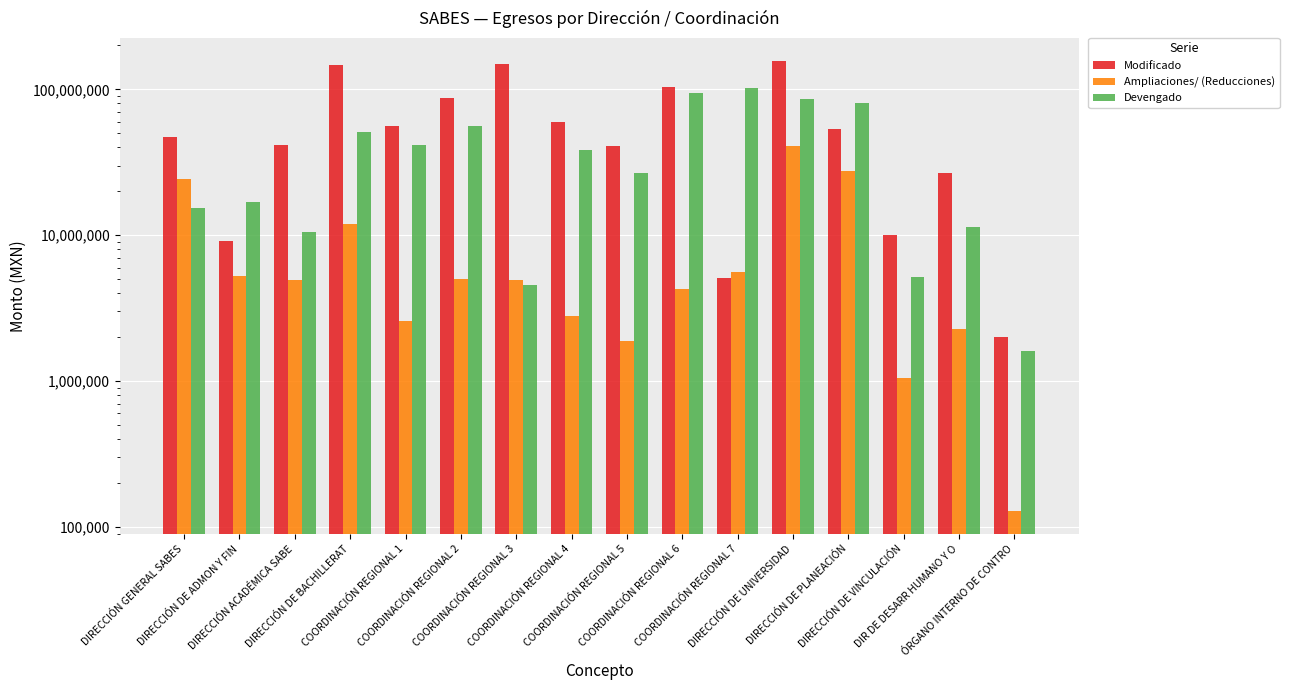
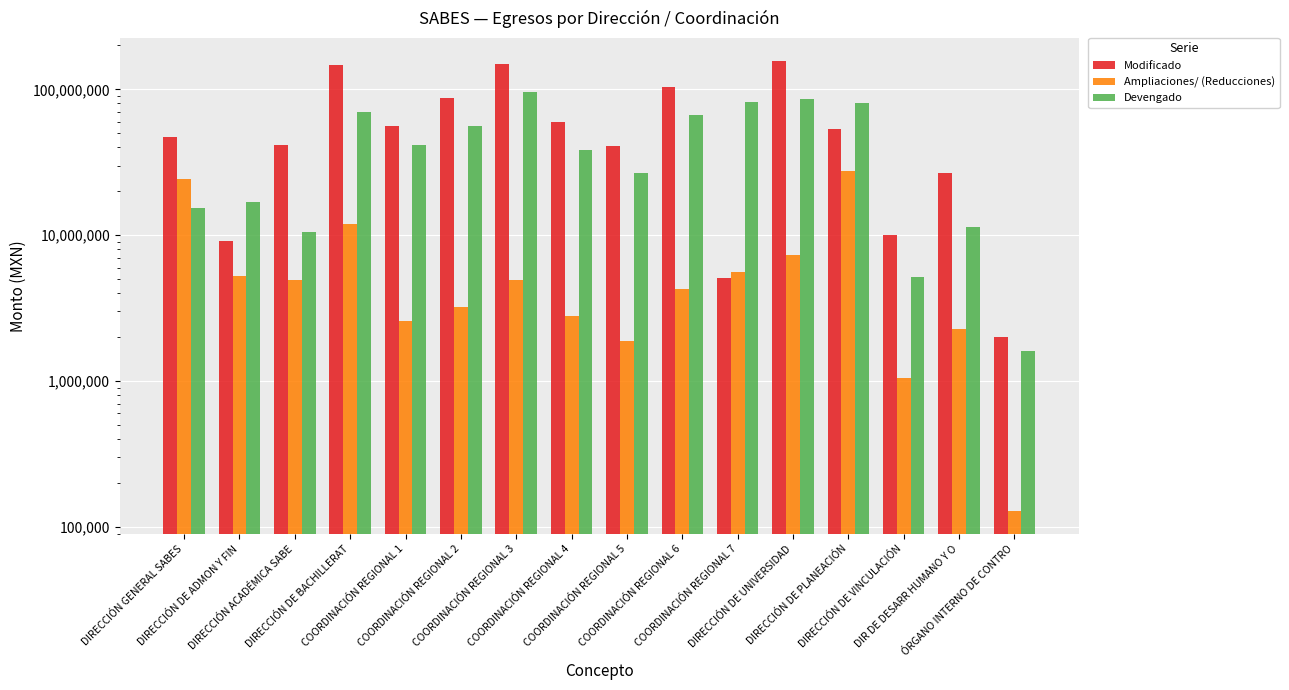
Devengado, DIRECCIÓN DE BACHILLERAT: 51,000,000 -> 70,000,000
Ampliaciones/ (Reducciones), COORDINACIÓN REGIONAL 2: 5,000,000 -> 3,200,000
Devengado, COORDINACIÓN REGIONAL 3: 4,600,000 -> 100,000,000
Devengado, COORDINACIÓN REGIONAL 6: 100,000,000 -> 70,000,000
Devengado, COORDINACIÓN REGIONAL 7: 100,000,000 -> 80,000,000
Ampliaciones/ (Reducciones), DIRECCIÓN DE UNIVERSIDAD: 41,000,000 -> 7,000,000
